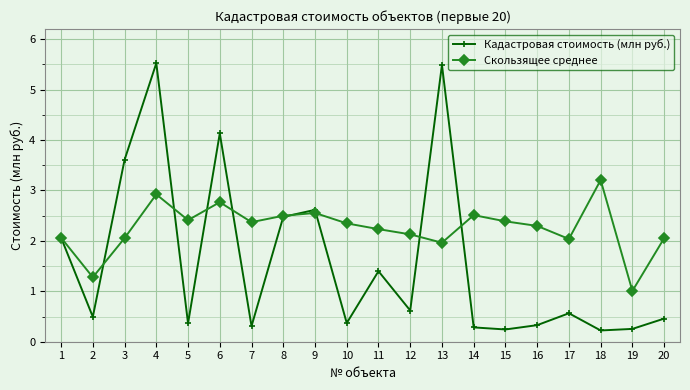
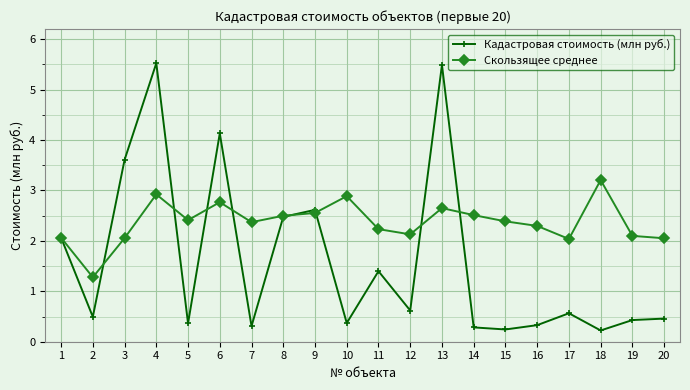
Скользящее среднее, 10: 2.3 -> 2.9
Скользящее среднее, 13: 2.0 -> 2.6
Кадастровая стоимость (млн руб.), 19: 0.3 -> 0.4
Скользящее среднее, 19: 1.0 -> 2.1
